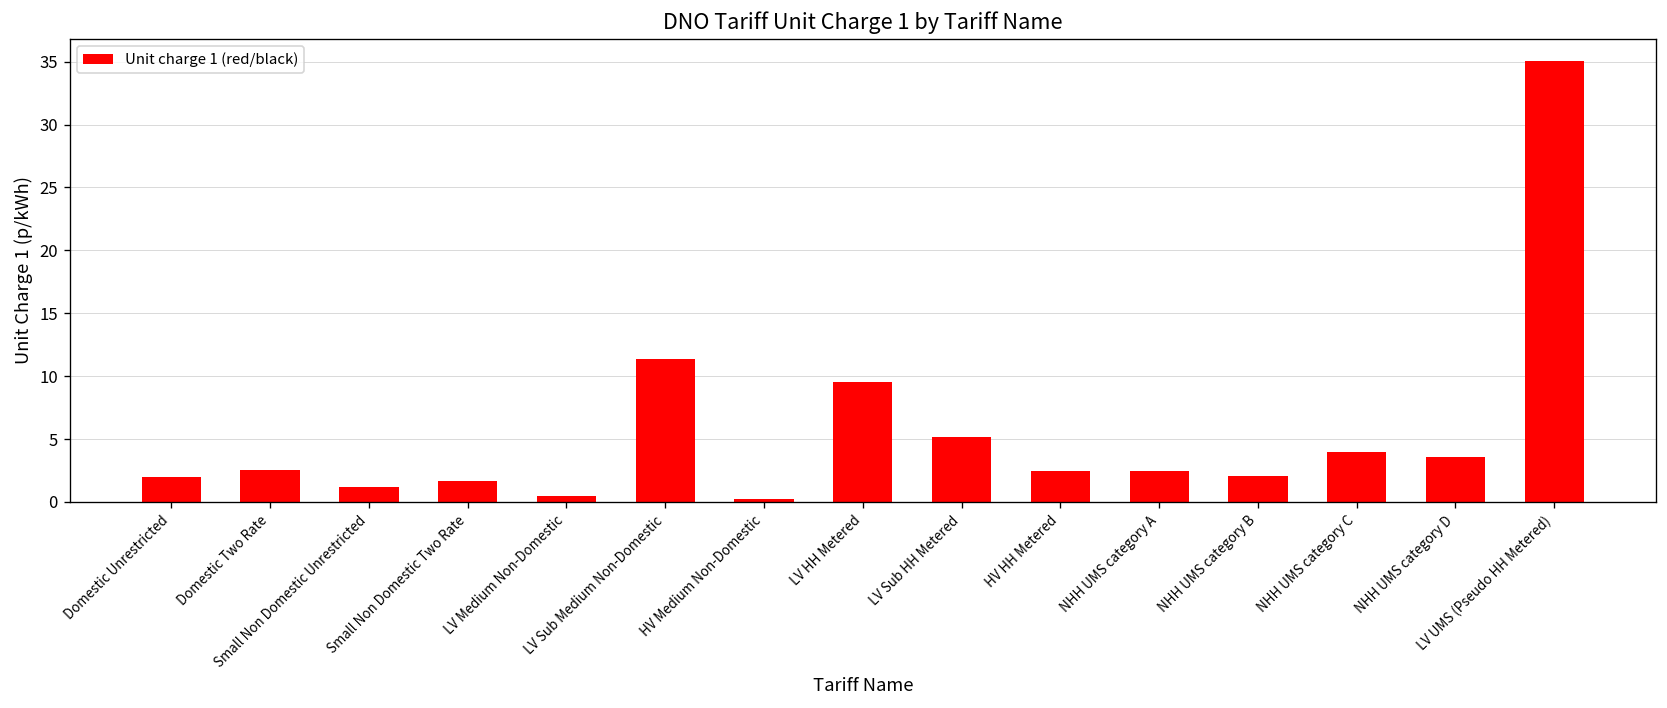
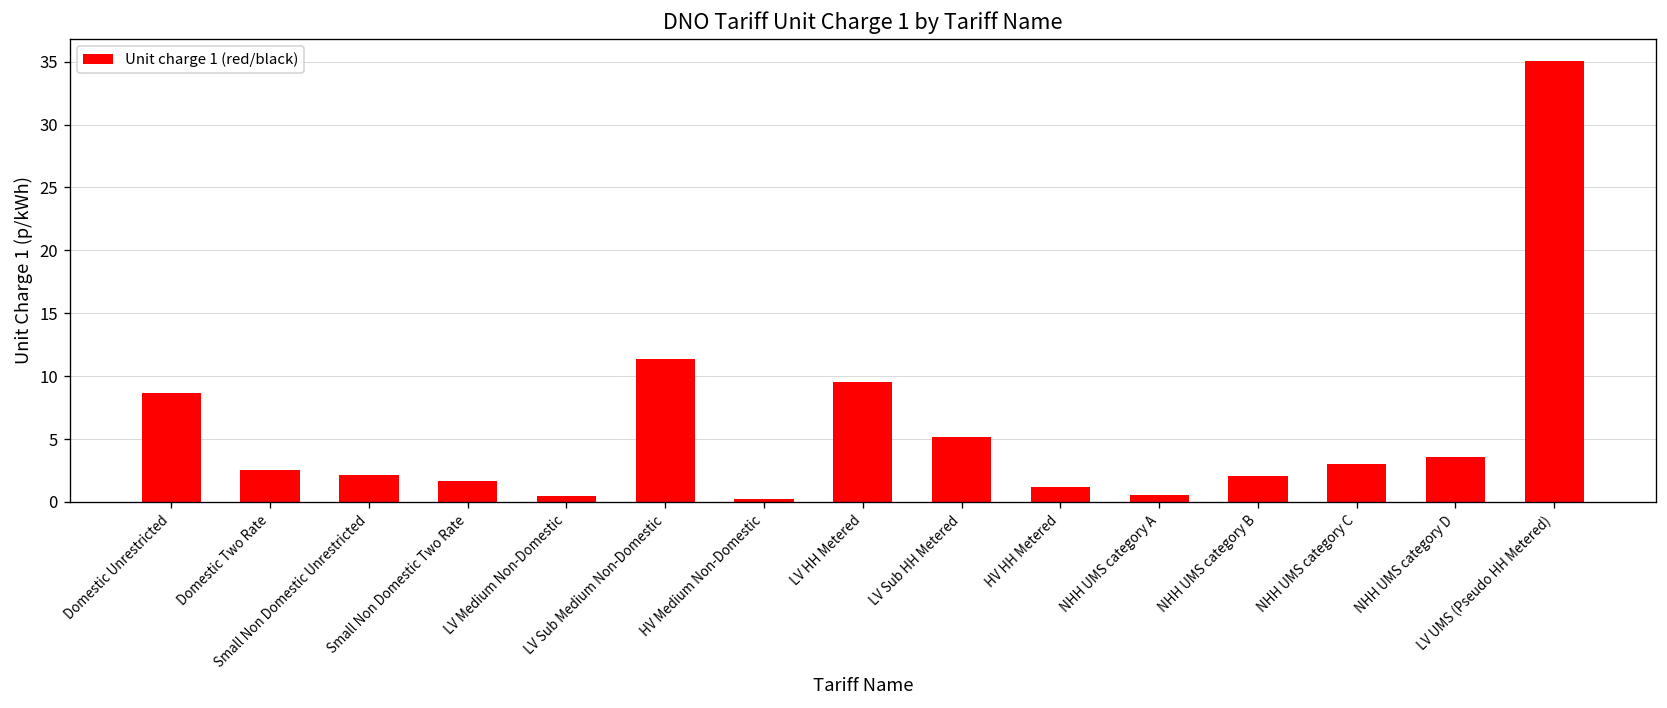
Domestic Unrestricted: 1.9 -> 8.7
Small Non Domestic Unrestricted: 1.2 -> 2.1
HV HH Metered: 2.4 -> 1.2
NHH UMS category A: 2.4 -> 0.6
NHH UMS category C: 4.0 -> 3.0
